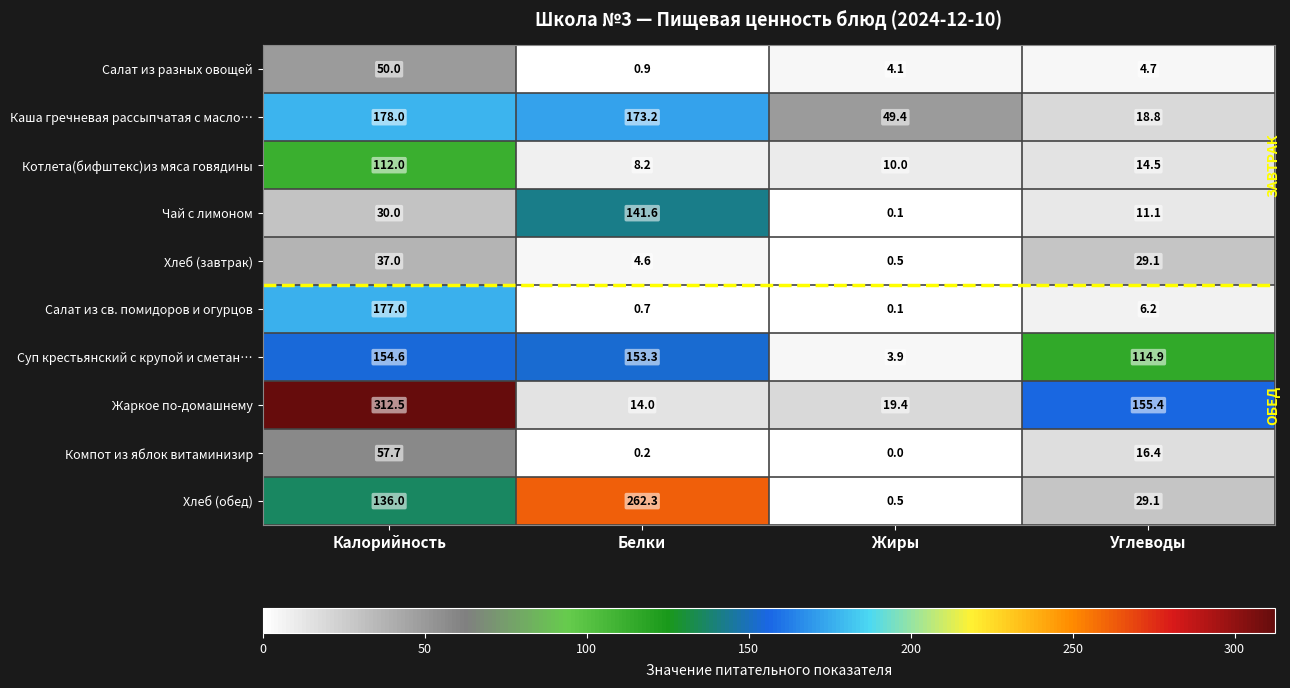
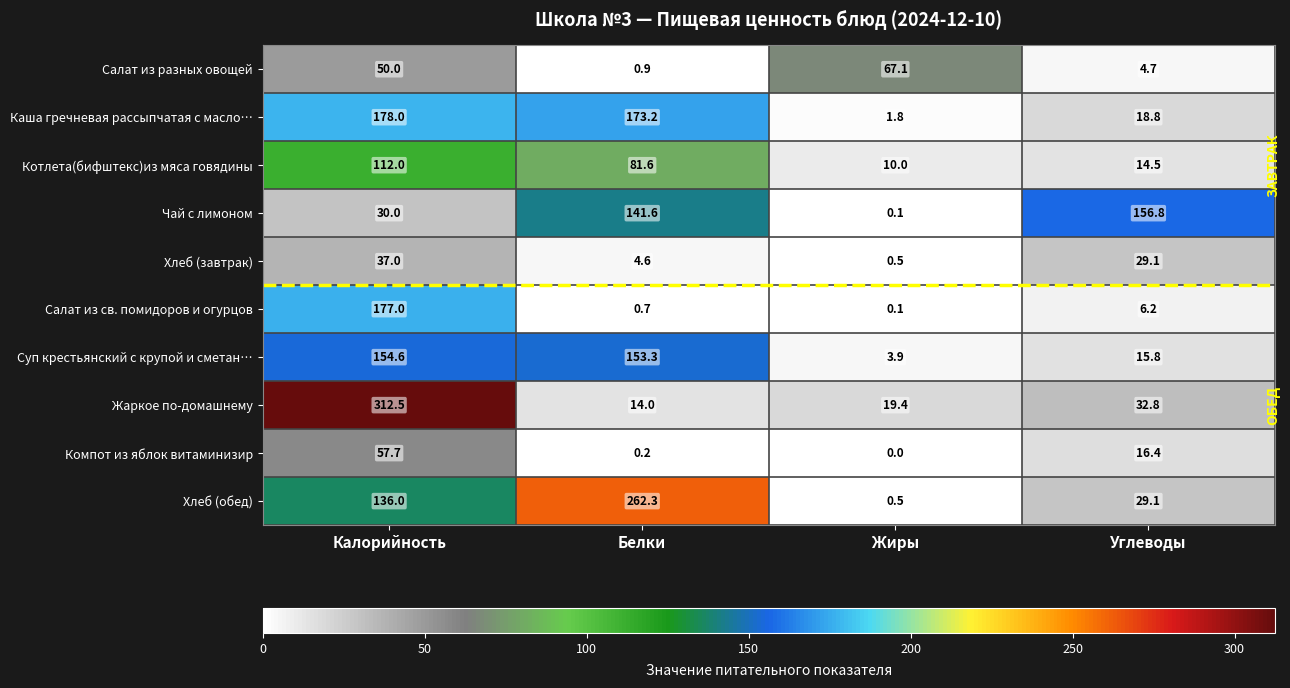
Салат из разных овощей, Жиры: 4.1 -> 67.1
Каша гречневая рассыпчатая с масло…, Жиры: 49.4 -> 1.8
Котлета(бифштекс)из мяса говядины, Белки: 8.2 -> 81.6
Чай с лимоном, Углеводы: 11.1 -> 156.8
Суп крестьянский с крупой и сметан…, Углеводы: 114.9 -> 15.8
Жаркое по-домашнему, Углеводы: 155.4 -> 32.8
